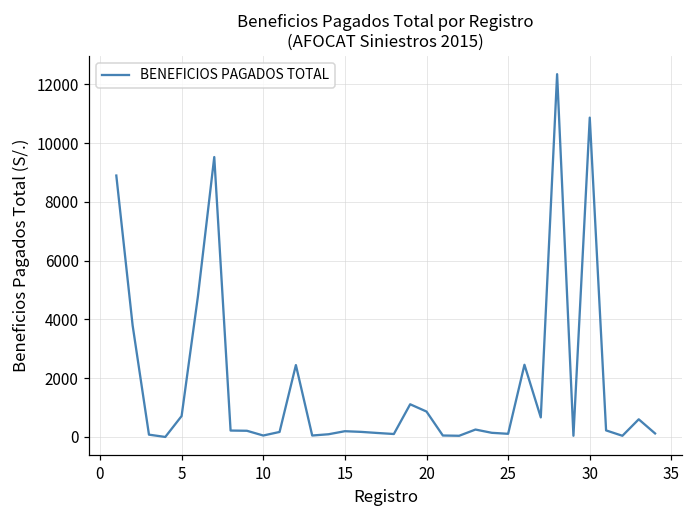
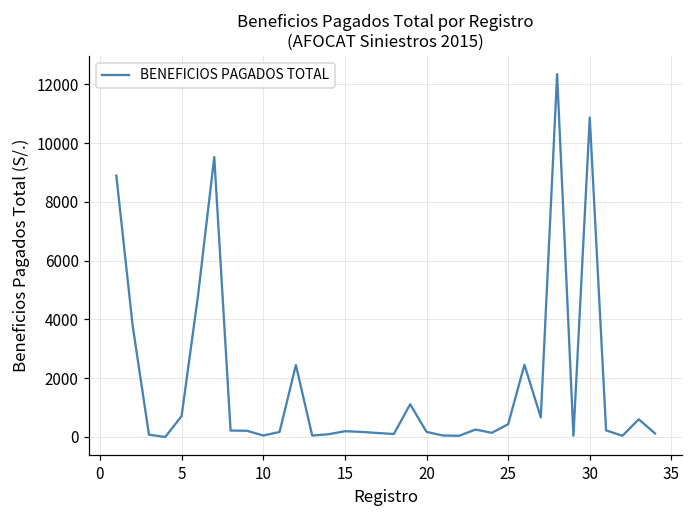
20: 900 -> 200
25: 100 -> 400
